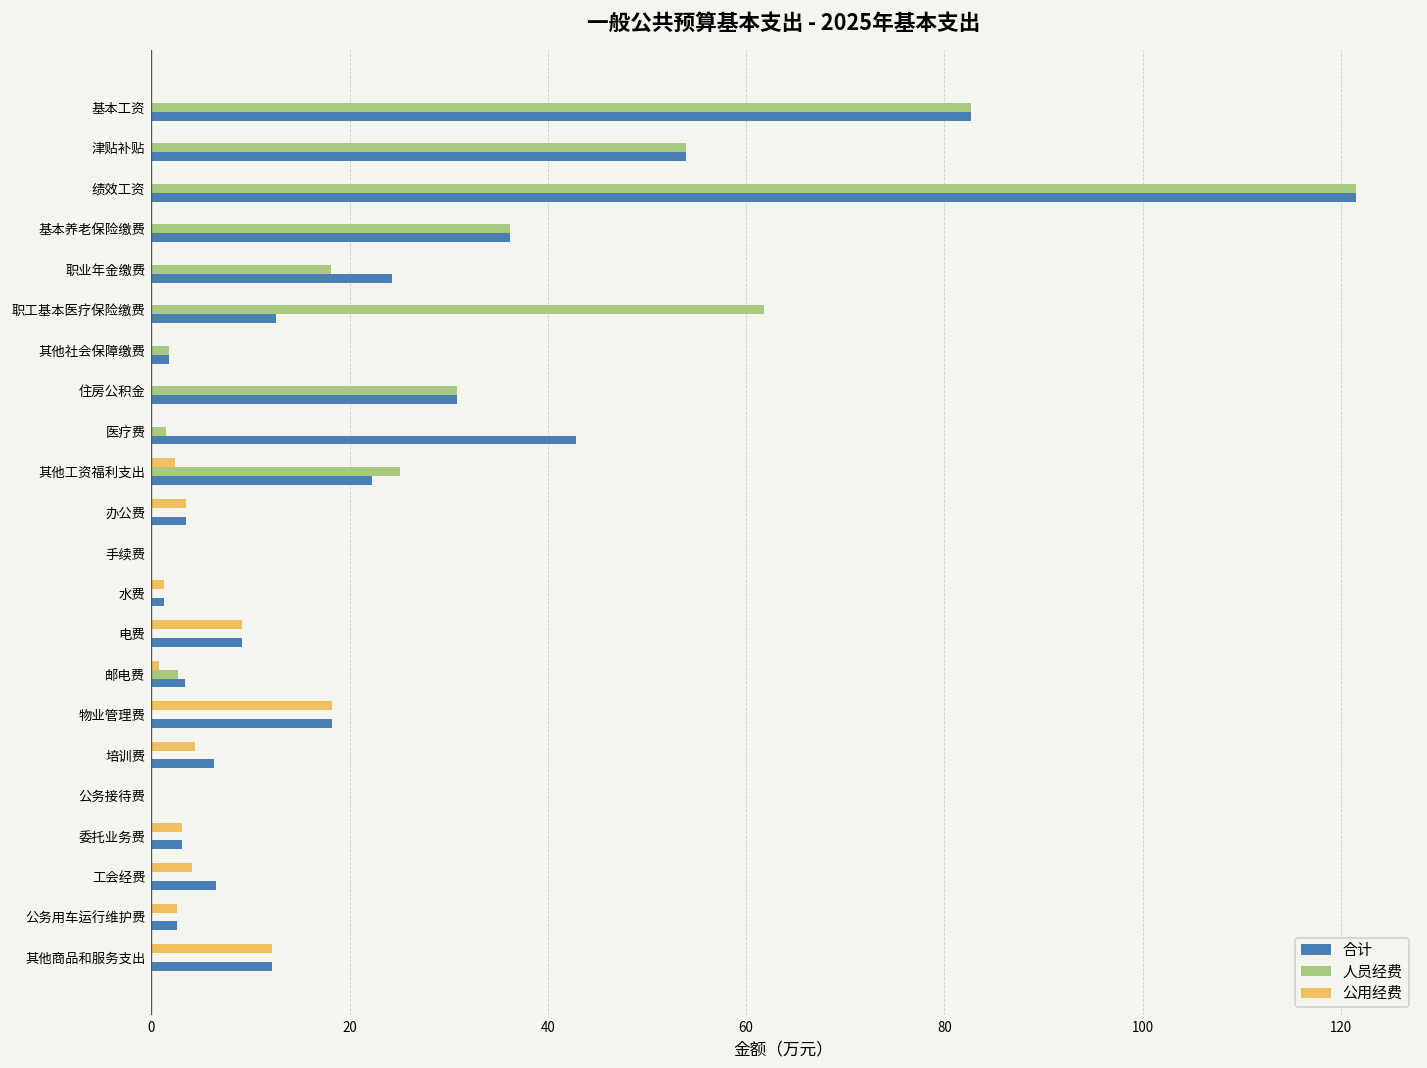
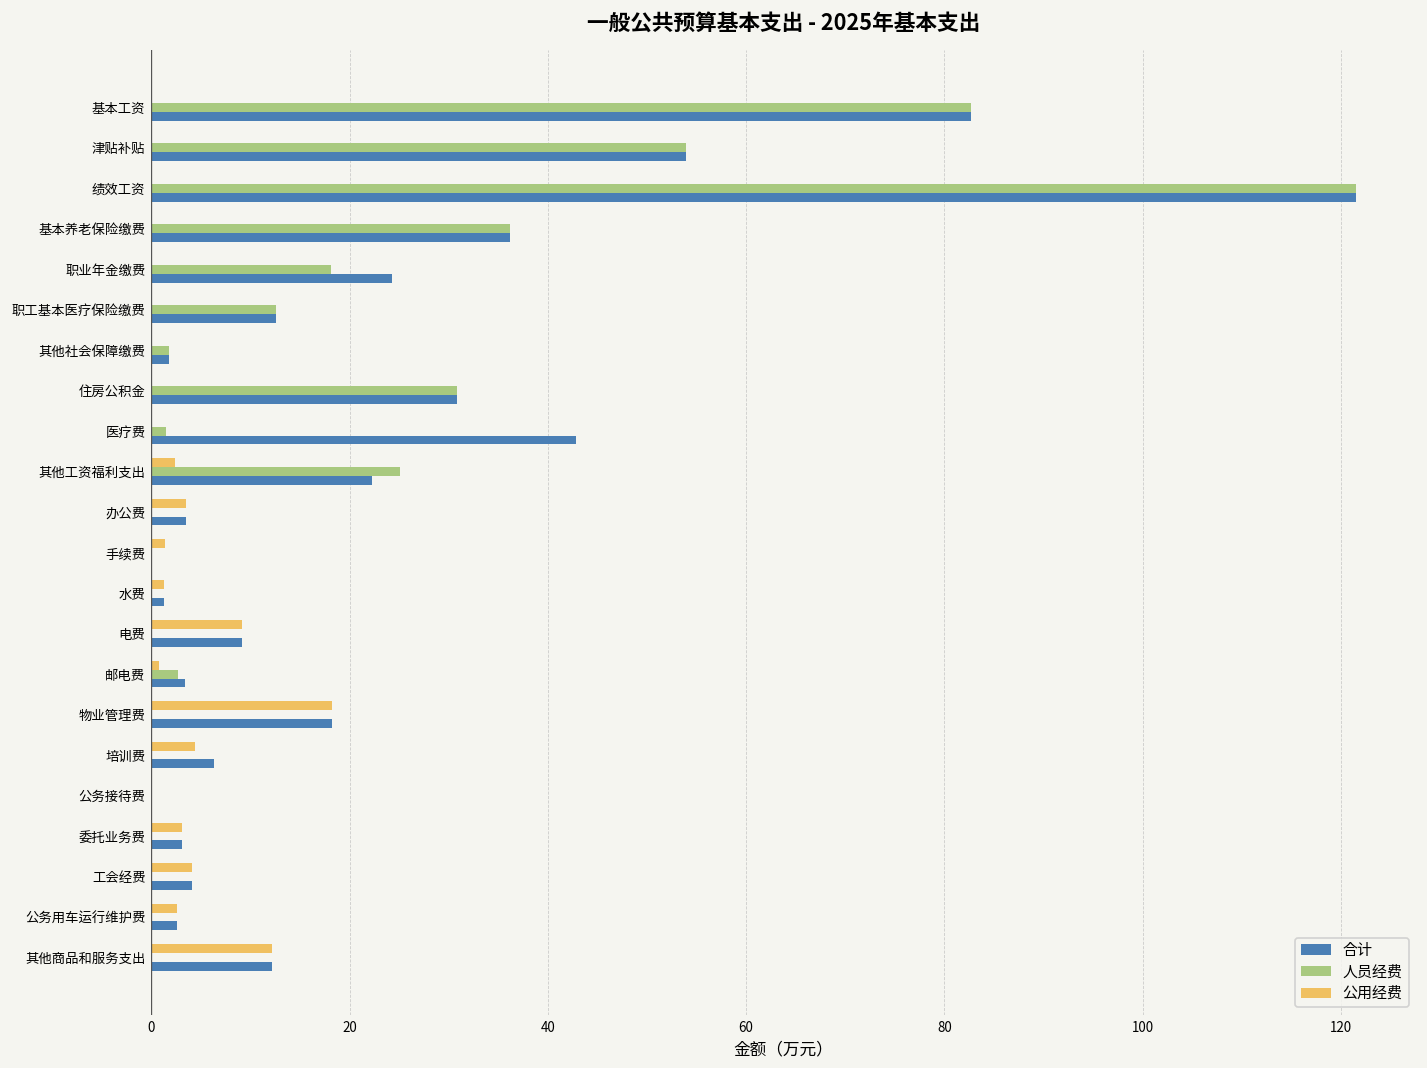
人员经费, 职工基本医疗保险缴费: 62 -> 13
公用经费, 手续费: 0 -> 1
合计, 工会经费: 7 -> 4
